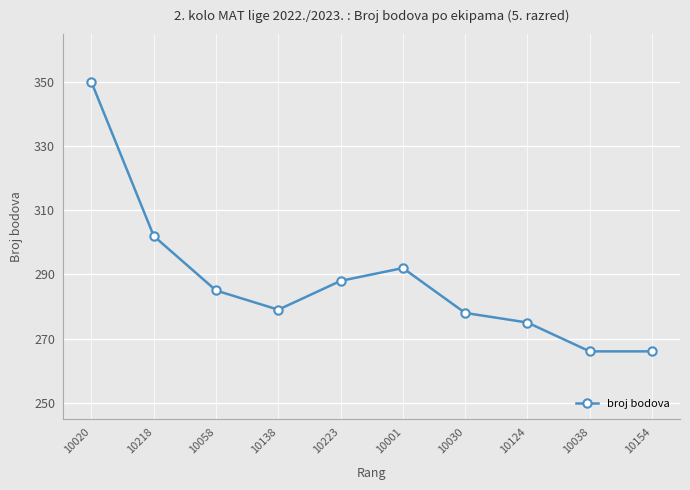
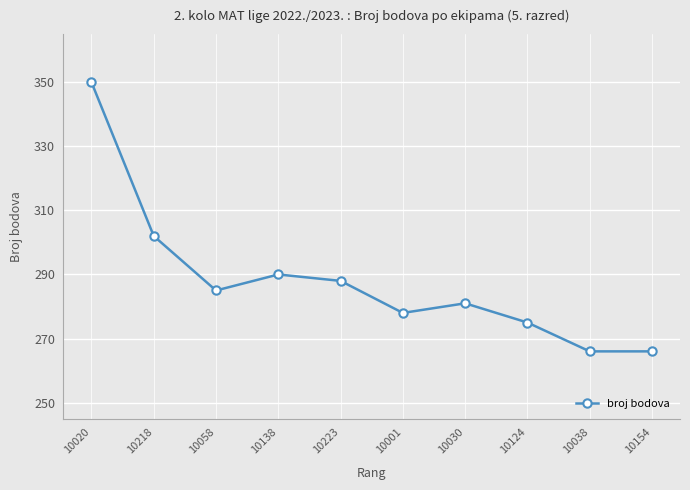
10138: 279 -> 290
10001: 292 -> 278
10030: 278 -> 281
